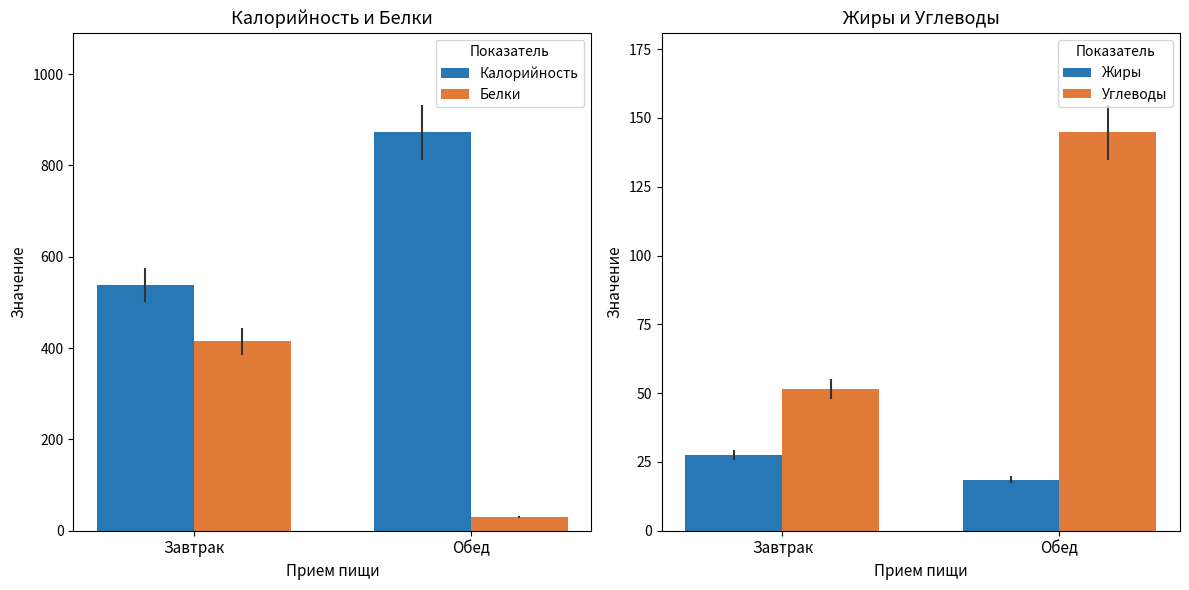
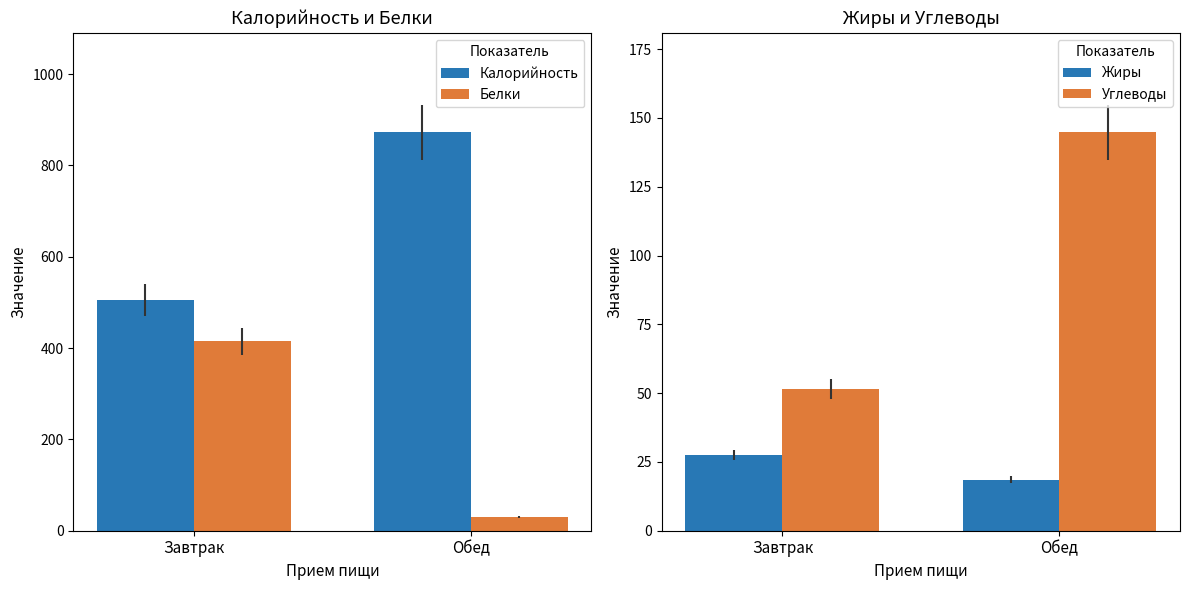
Калорийность и Белки, Калорийность, Завтрак: 540 -> 510
